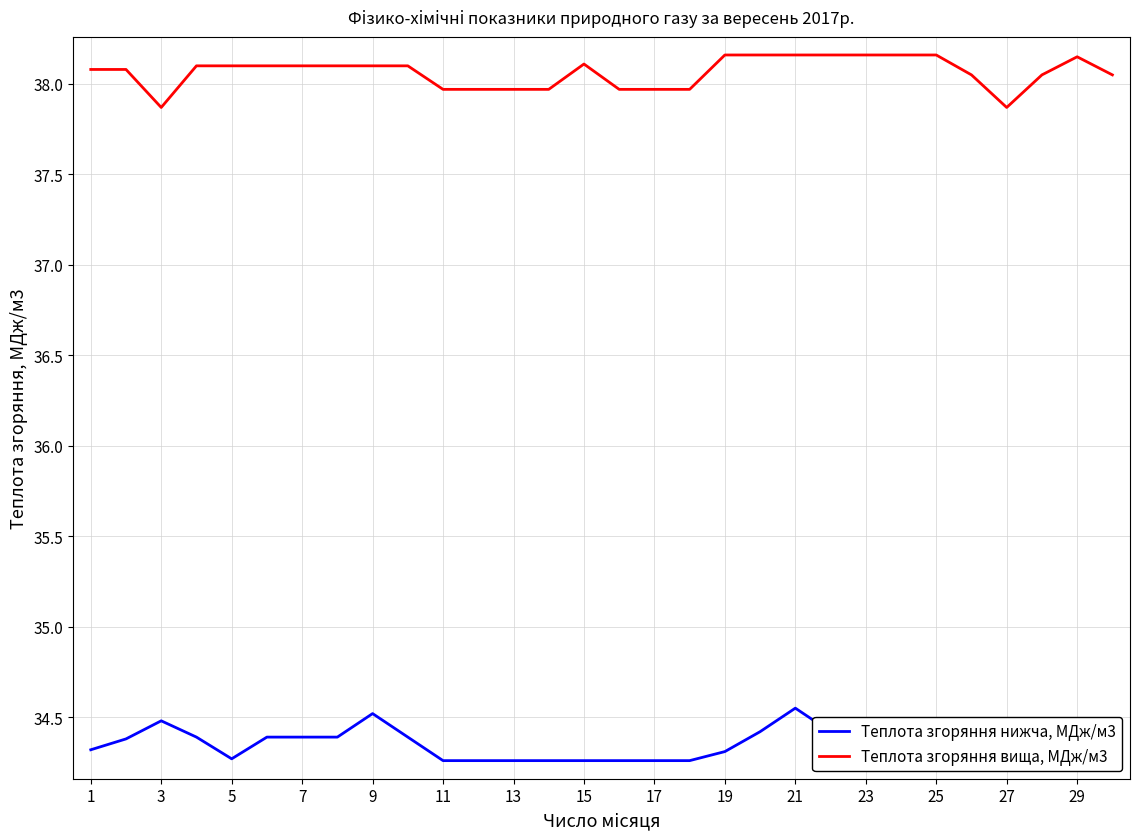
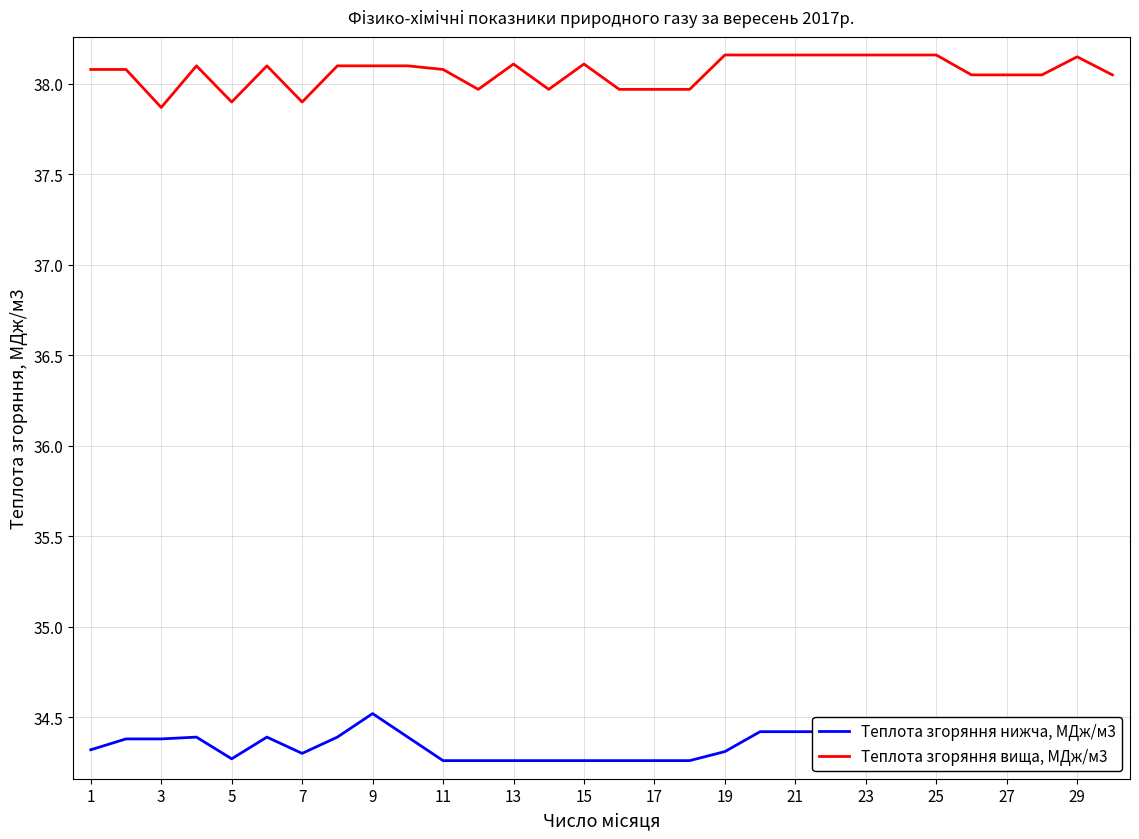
Теплота згоряння нижча, МДж/м3, 3: 34.48 -> 34.38
Теплота згоряння вища, МДж/м3, 5: 38.1 -> 37.9
Теплота згоряння нижча, МДж/м3, 7: 34.39 -> 34.30
Теплота згоряння вища, МДж/м3, 7: 38.1 -> 37.9
Теплота згоряння вища, МДж/м3, 11: 37.97 -> 38.08
Теплота згоряння вища, МДж/м3, 13: 37.97 -> 38.11
Теплота згоряння нижча, МДж/м3, 21: 34.55 -> 34.42
Теплота згоряння вища, МДж/м3, 27: 37.87 -> 38.05
